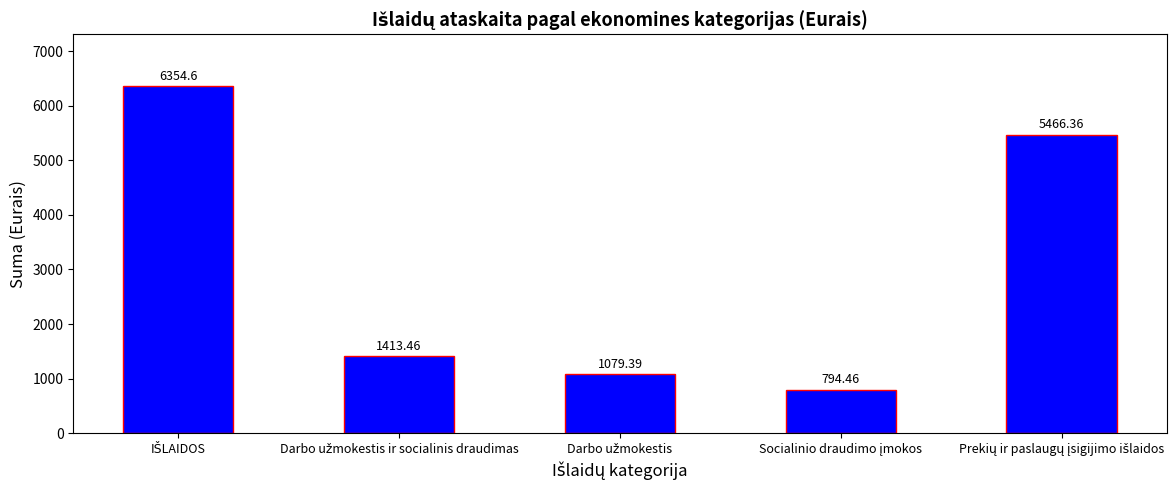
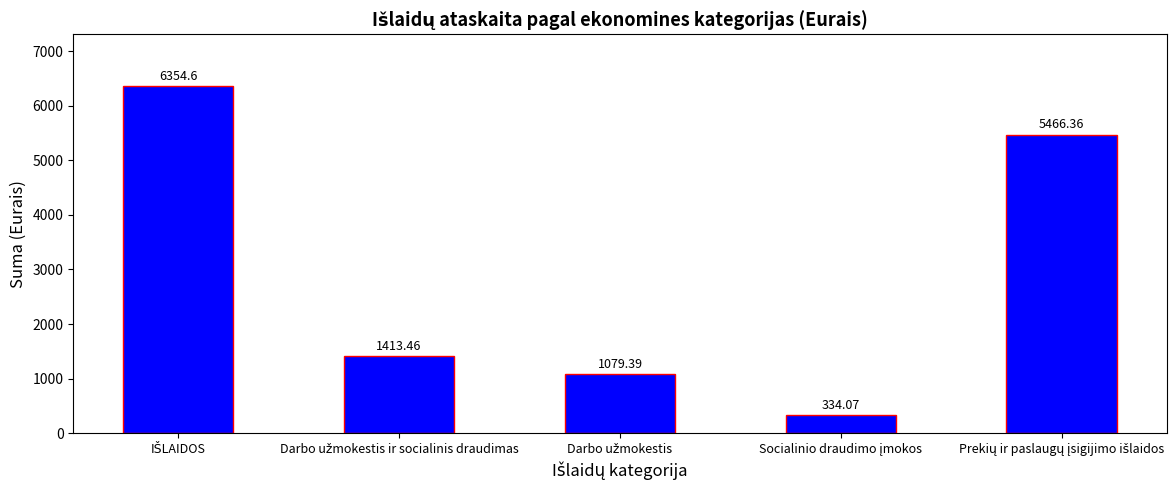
Socialinio draudimo įmokos: 794.46 -> 334.07
